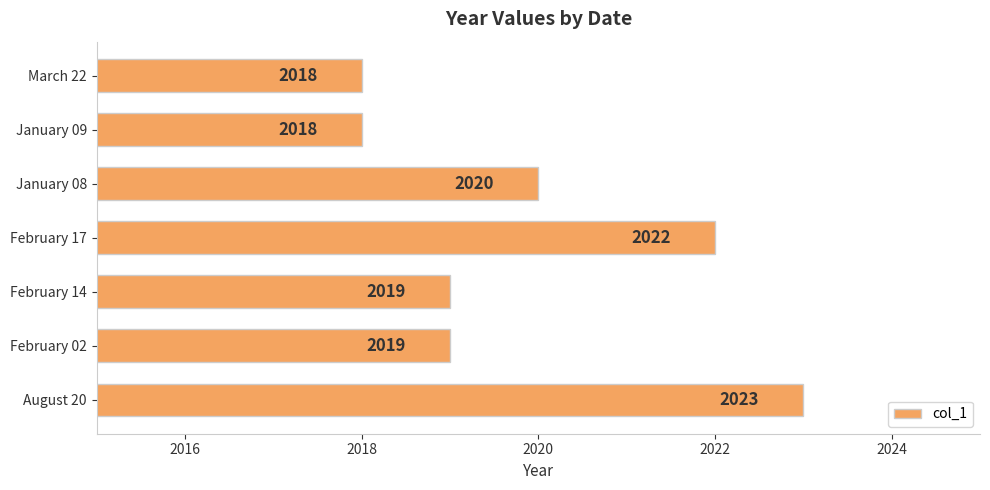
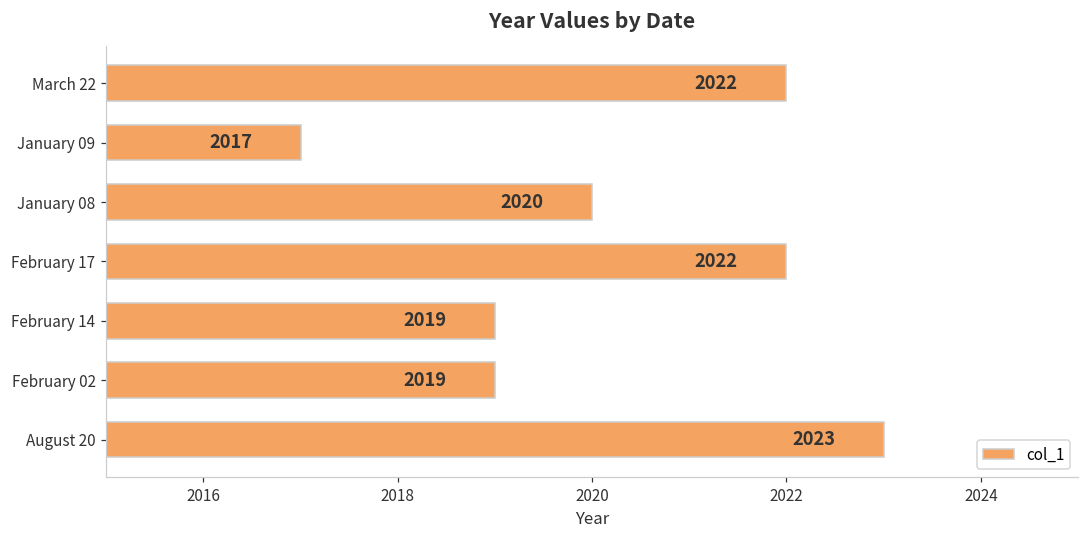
March 22: 2018 -> 2022
January 09: 2018 -> 2017
